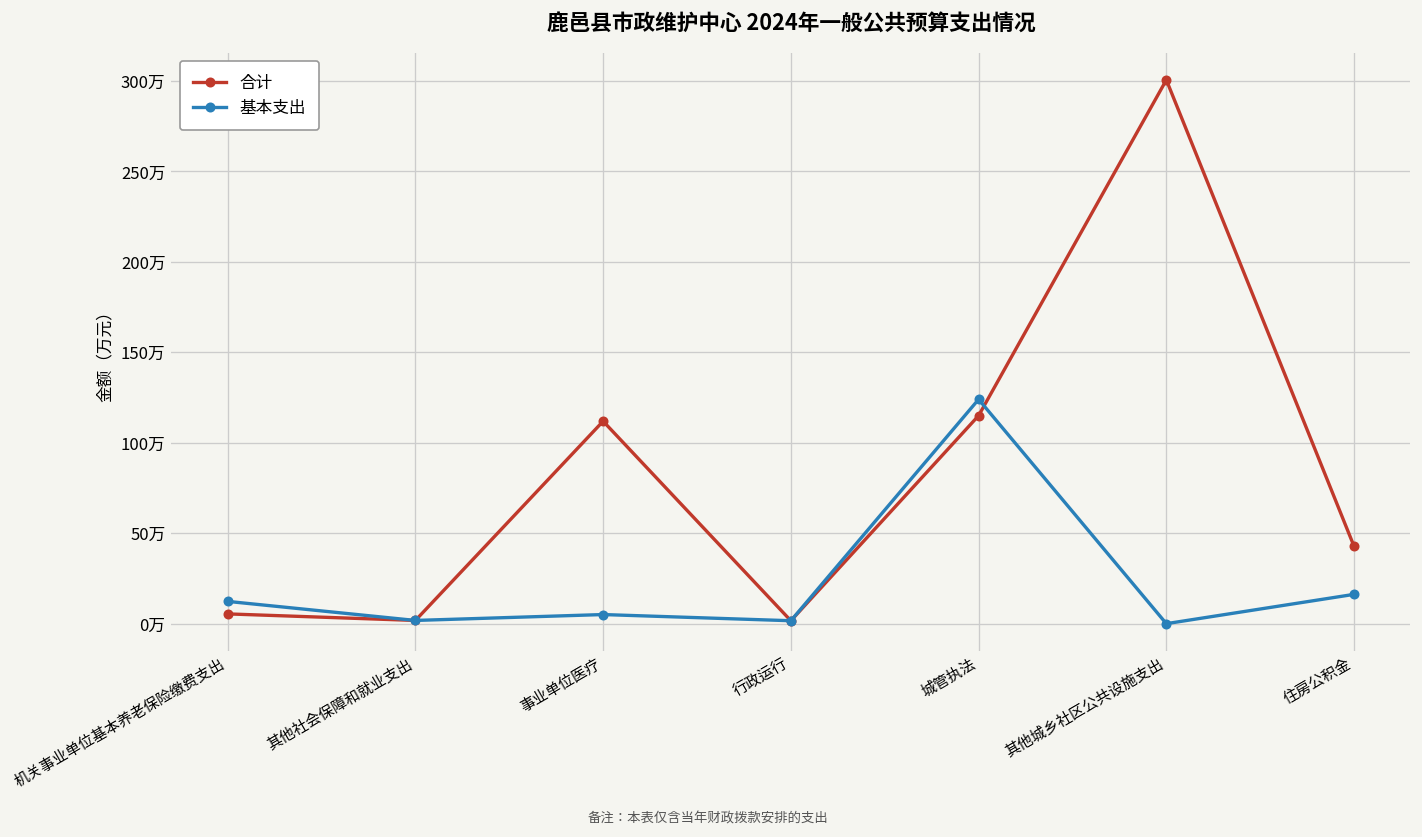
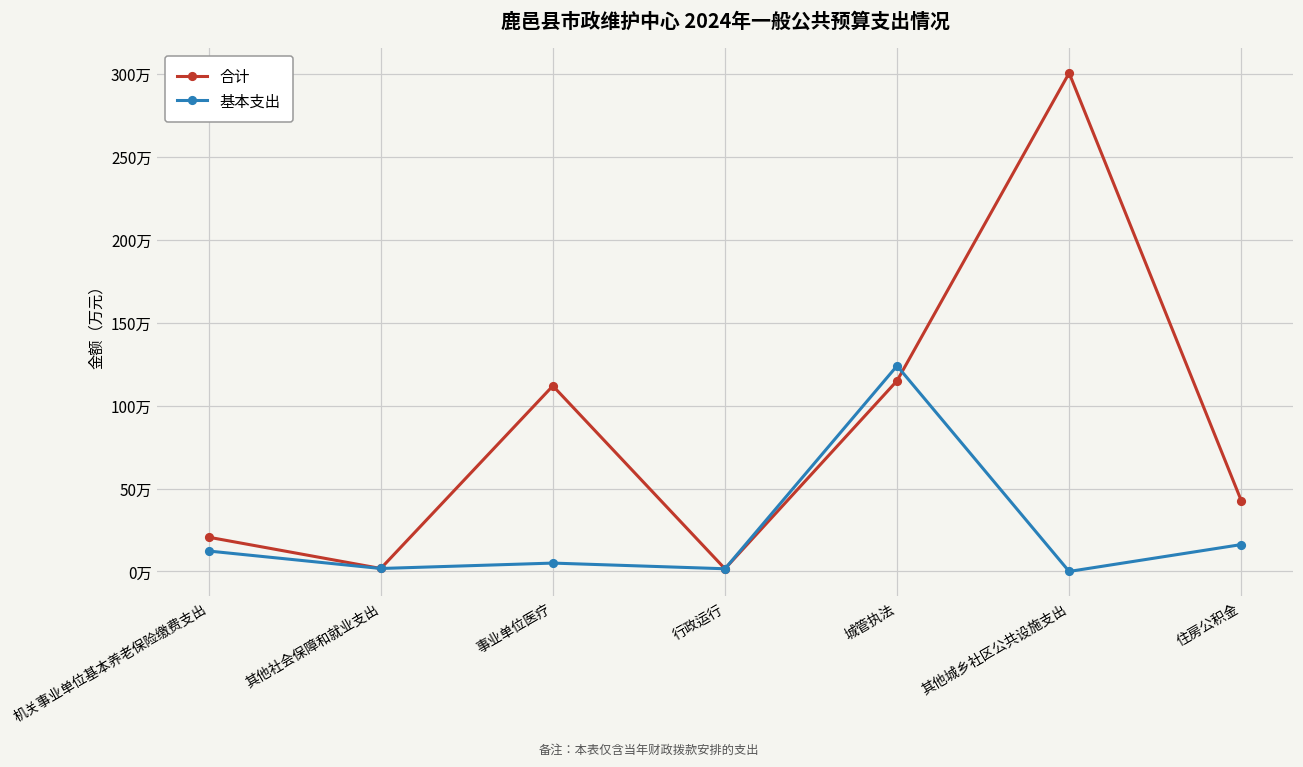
合计, 机关事业单位基本养老保险缴费支出: 5万 -> 21万
